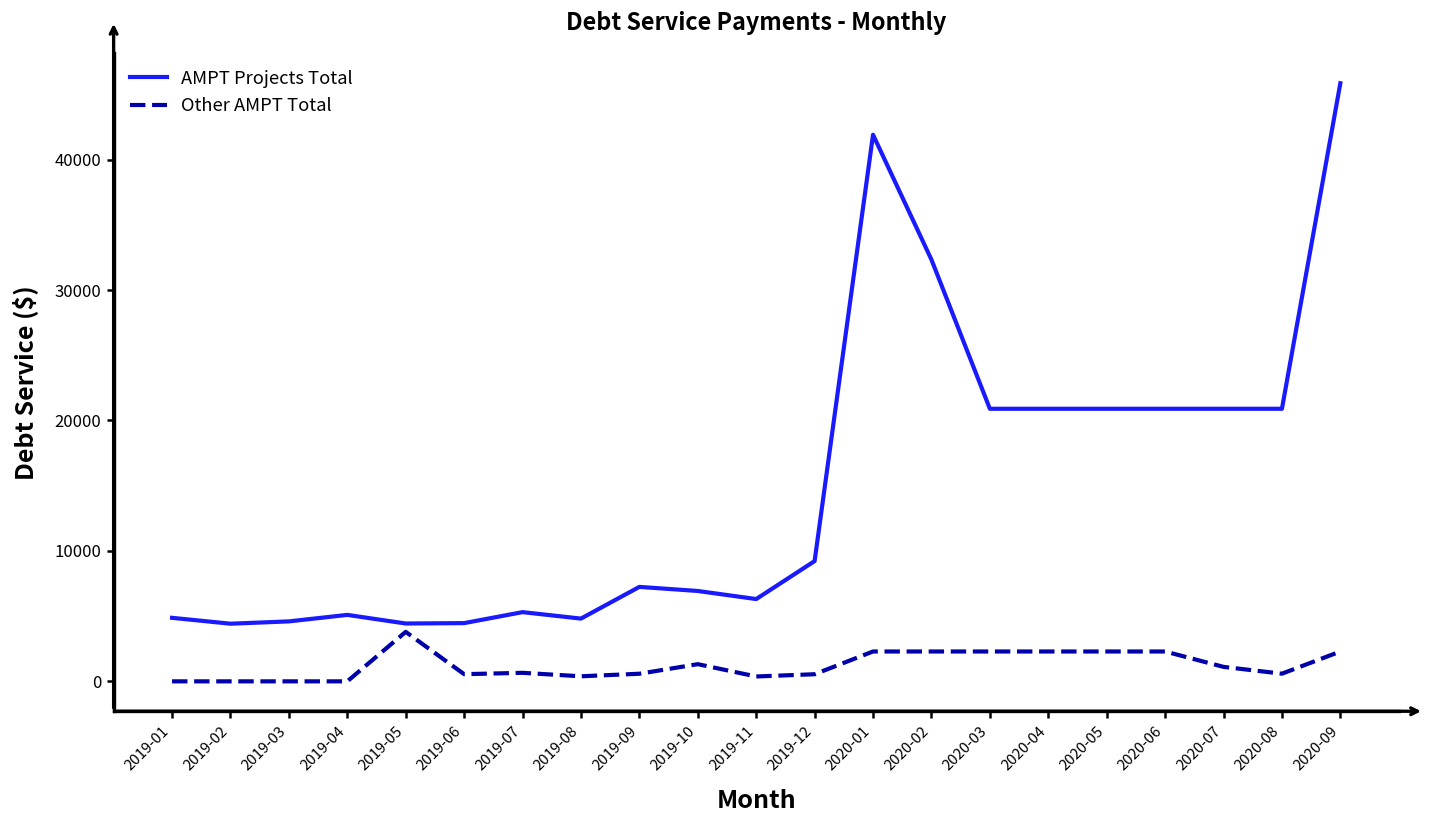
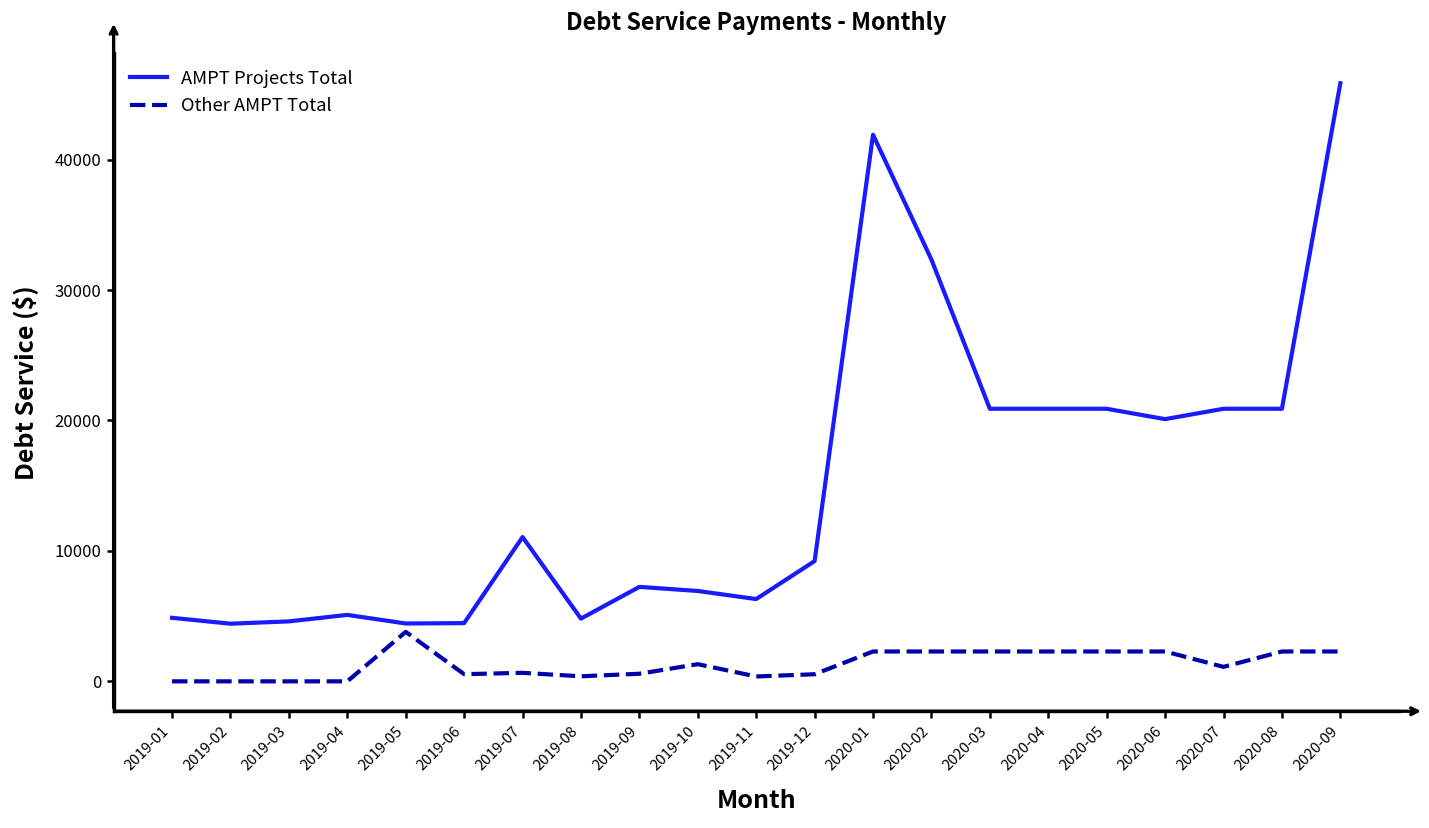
AMPT Projects Total, 2019-07: 5300 -> 11100
AMPT Projects Total, 2020-06: 20900 -> 20100
Other AMPT Total, 2020-08: 600 -> 2300
